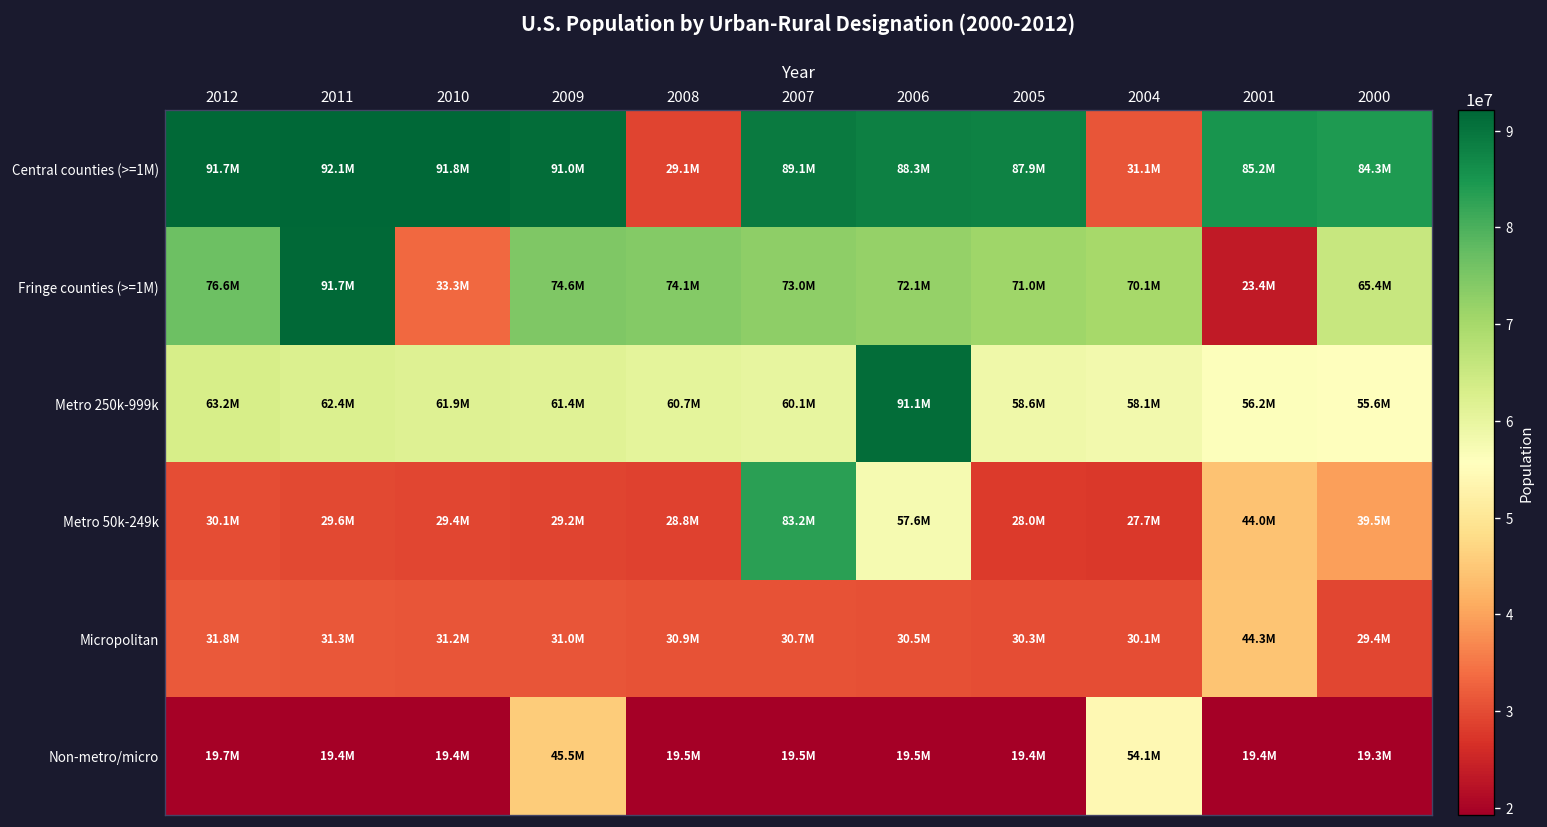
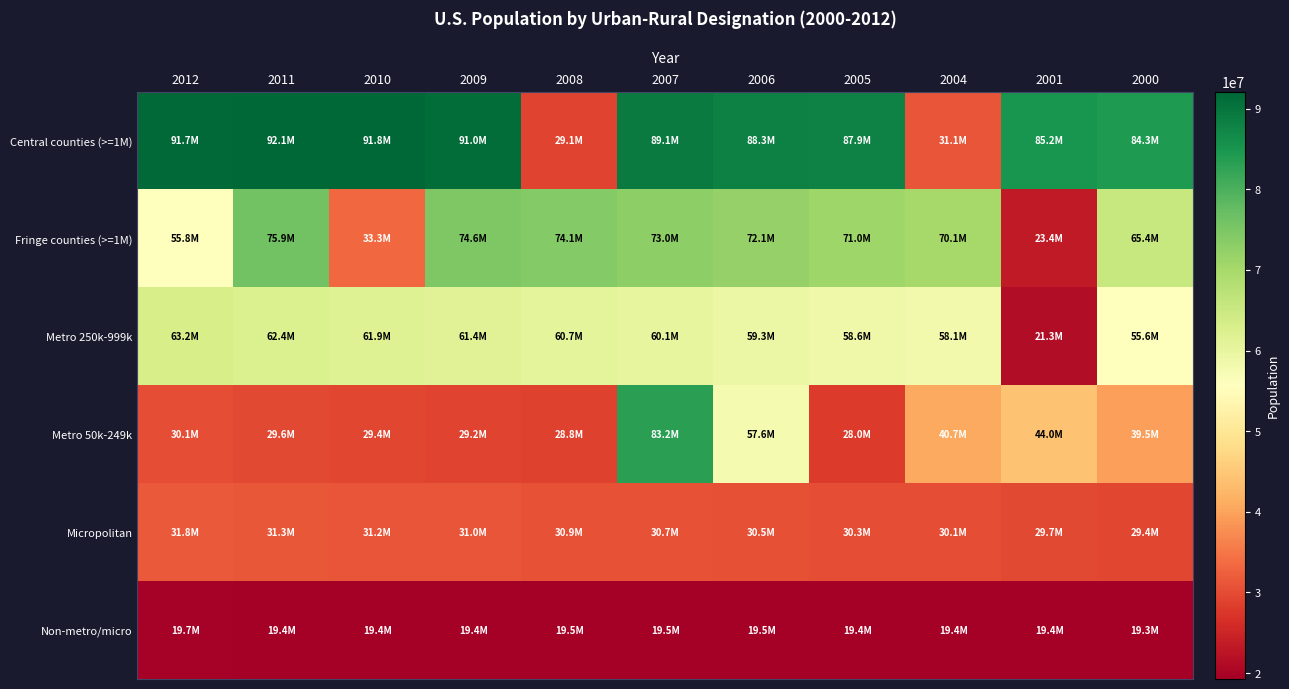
Fringe counties (>=1M), 2012: 76.6M -> 55.8M
Fringe counties (>=1M), 2011: 91.7M -> 75.9M
Metro 250k-999k, 2006: 91.1M -> 59.3M
Metro 250k-999k, 2001: 56.2M -> 21.3M
Metro 50k-249k, 2004: 27.7M -> 40.7M
Micropolitan, 2001: 44.3M -> 29.7M
Non-metro/micro, 2009: 45.5M -> 19.4M
Non-metro/micro, 2004: 54.1M -> 19.4M
